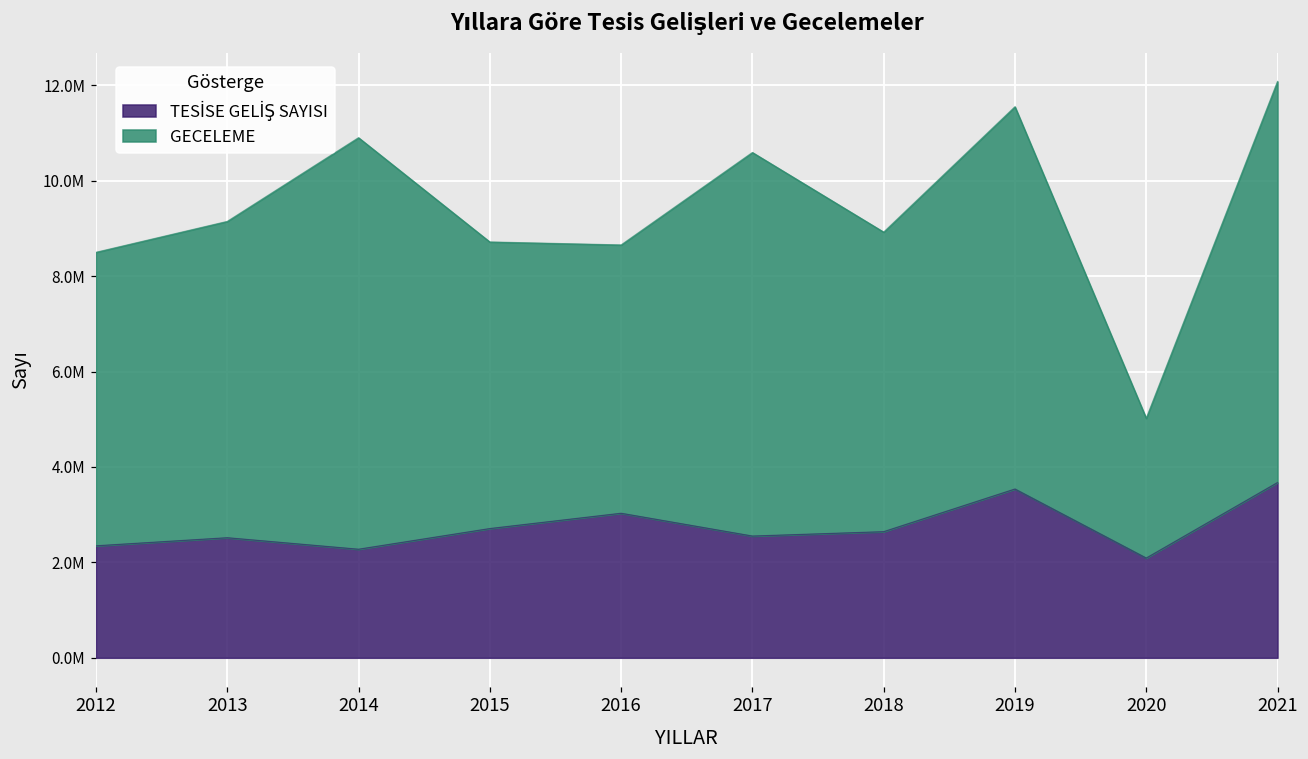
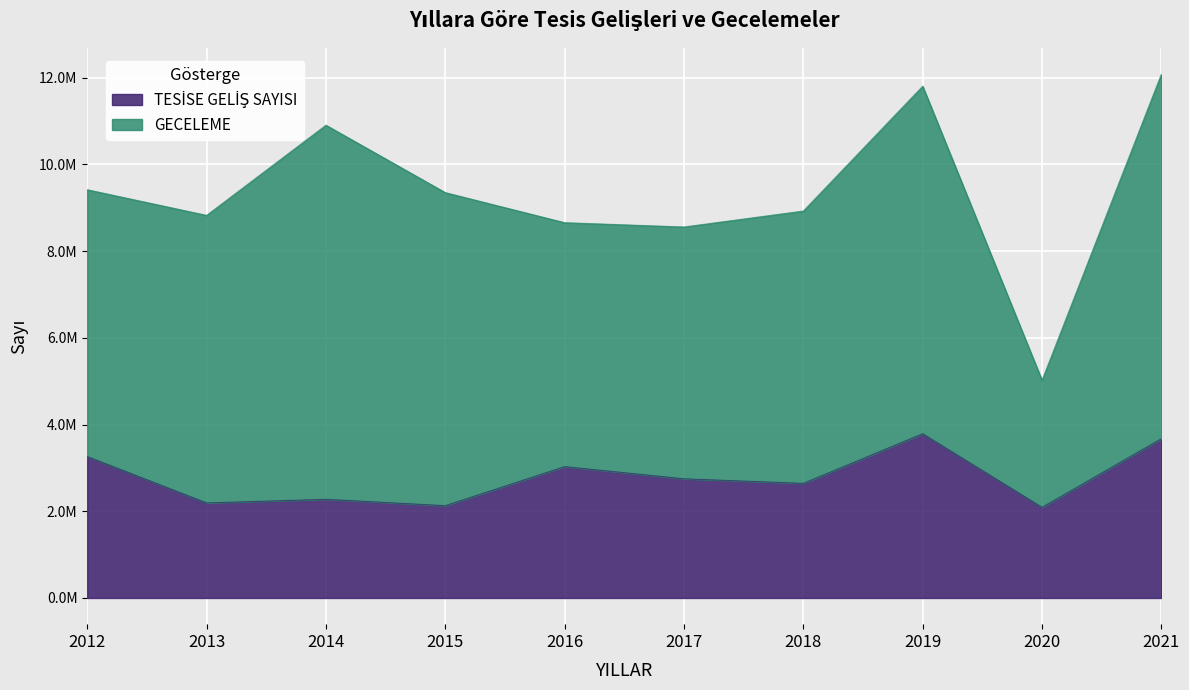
TESİSE GELİŞ SAYISI, 2012: 2300000 -> 3300000
TESİSE GELİŞ SAYISI, 2013: 2500000 -> 2200000
TESİSE GELİŞ SAYISI, 2015: 2700000 -> 2100000
GECELEME, 2015: 6000000 -> 7200000
TESİSE GELİŞ SAYISI, 2017: 2600000 -> 2700000
GECELEME, 2017: 8000000 -> 5800000
TESİSE GELİŞ SAYISI, 2019: 3500000 -> 3800000
